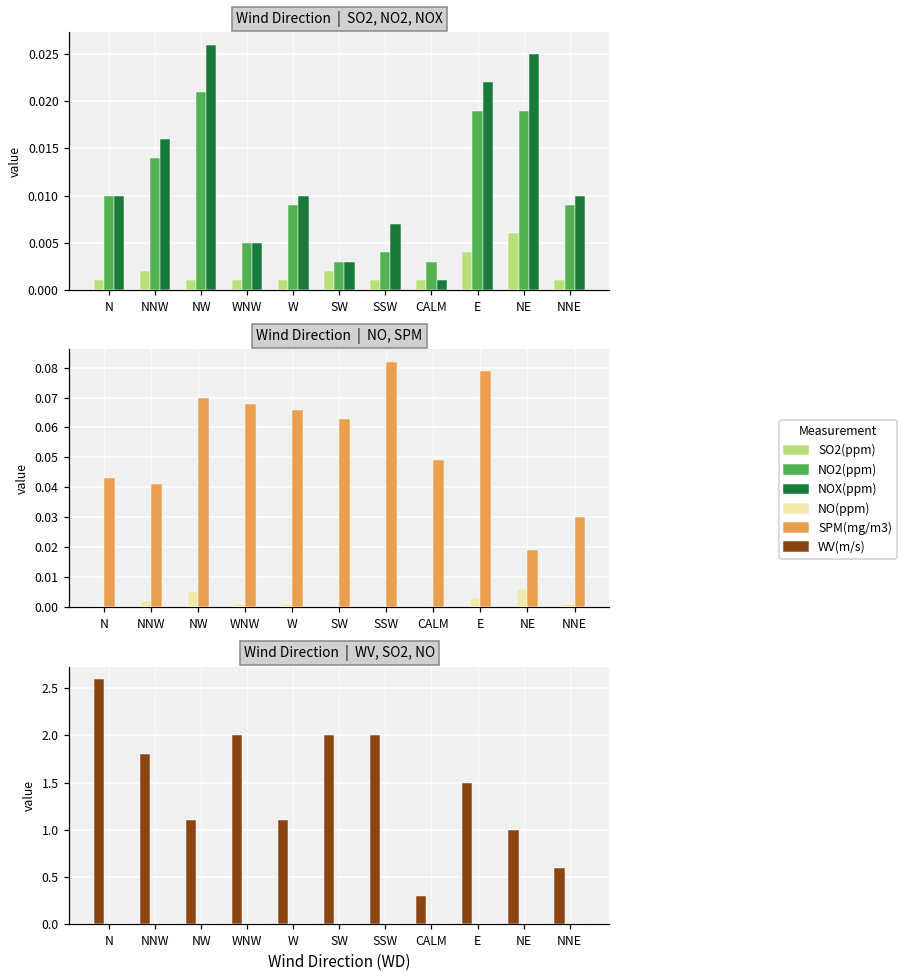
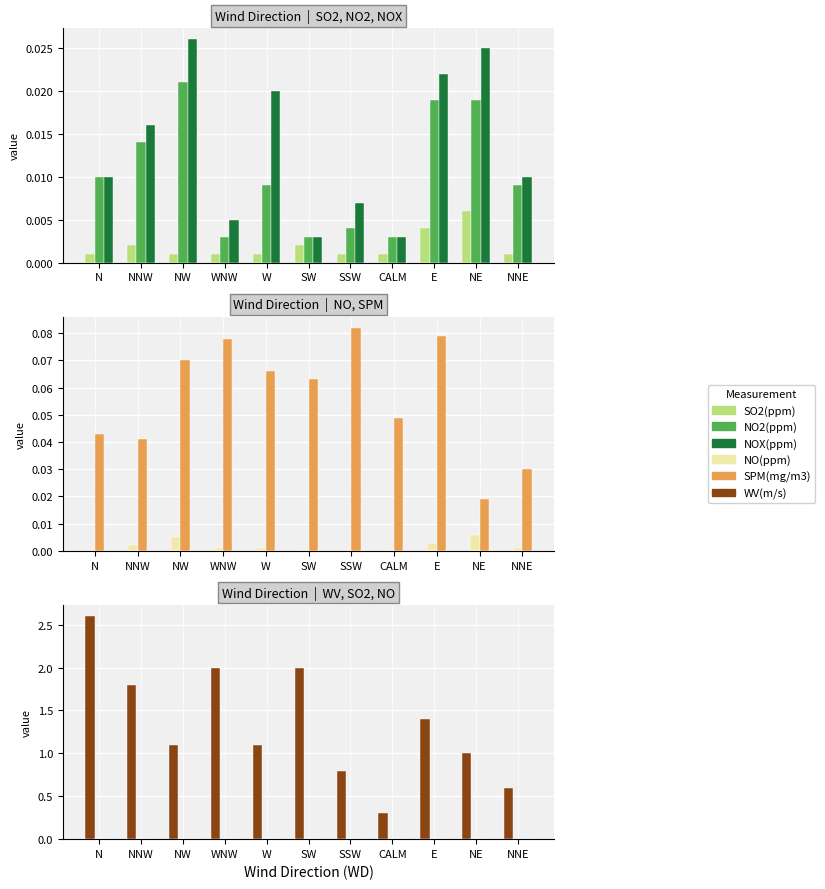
Wind Direction | SO2, NO2, NOX, NO2(ppm), WNW: 0.005 -> 0.003
Wind Direction | SO2, NO2, NOX, NOX(ppm), W: 0.01 -> 0.02
Wind Direction | SO2, NO2, NOX, NOX(ppm), CALM: 0.001 -> 0.003
Wind Direction | NO, SPM, SPM(mg/m3), WNW: 0.068 -> 0.078
Wind Direction | WV, SO2, NO, WV(m/s), SSW: 2.0 -> 0.8
Wind Direction | WV, SO2, NO, WV(m/s), E: 1.5 -> 1.4
